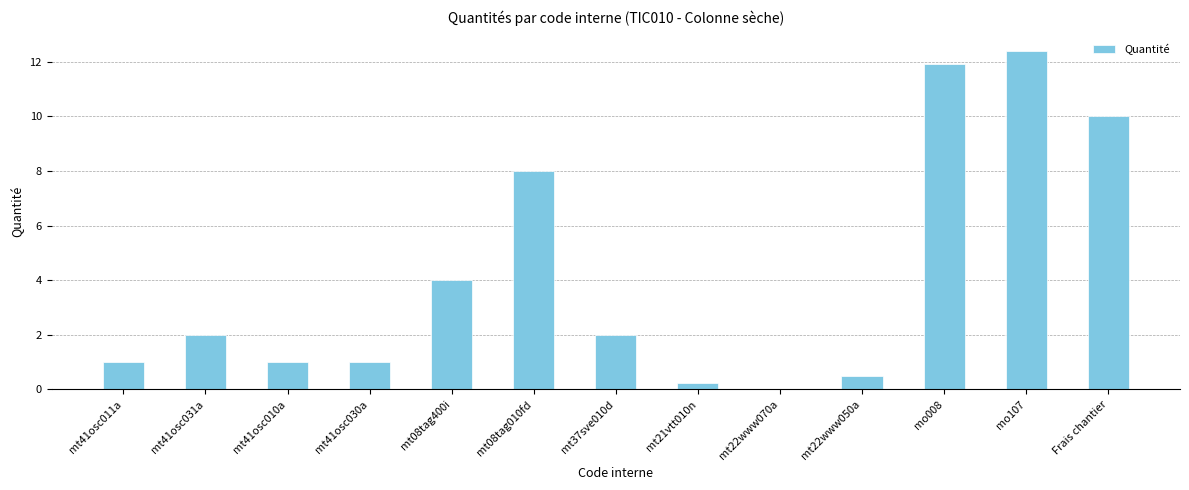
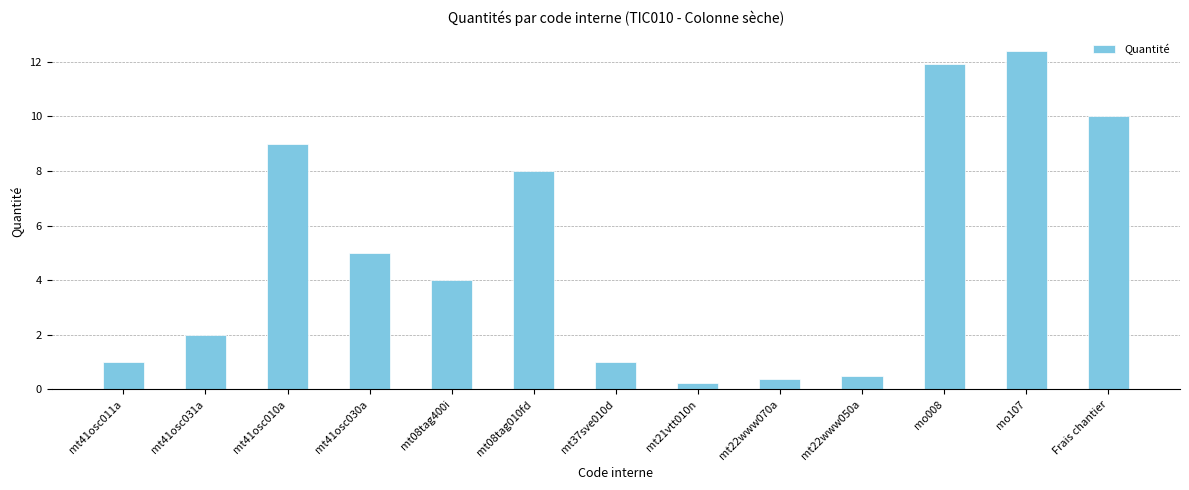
mt41osc010a: 1 -> 9
mt41osc030a: 1 -> 5
mt37sve010d: 2 -> 1
mt22www070a: 0.0 -> 0.4
